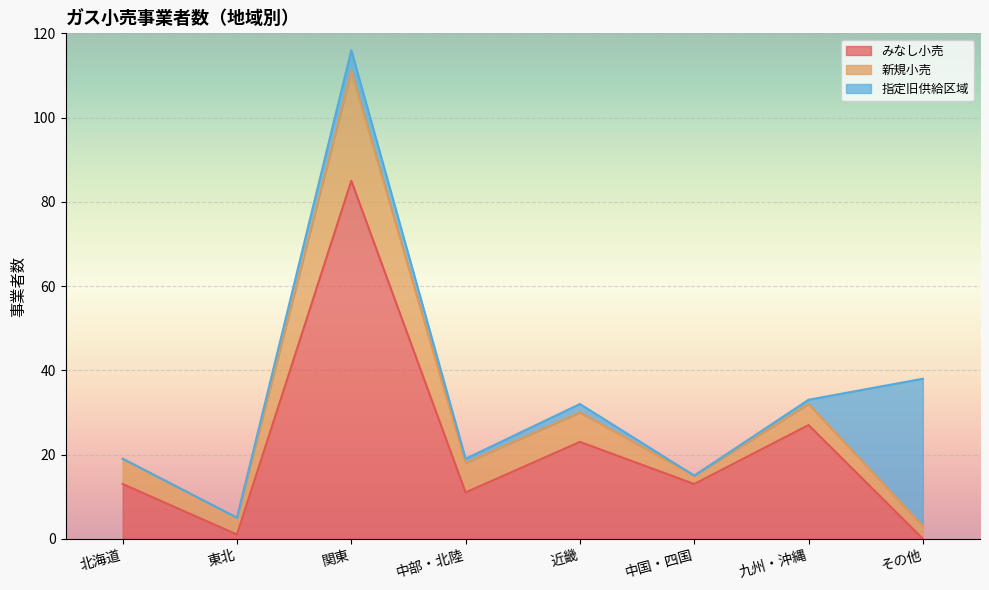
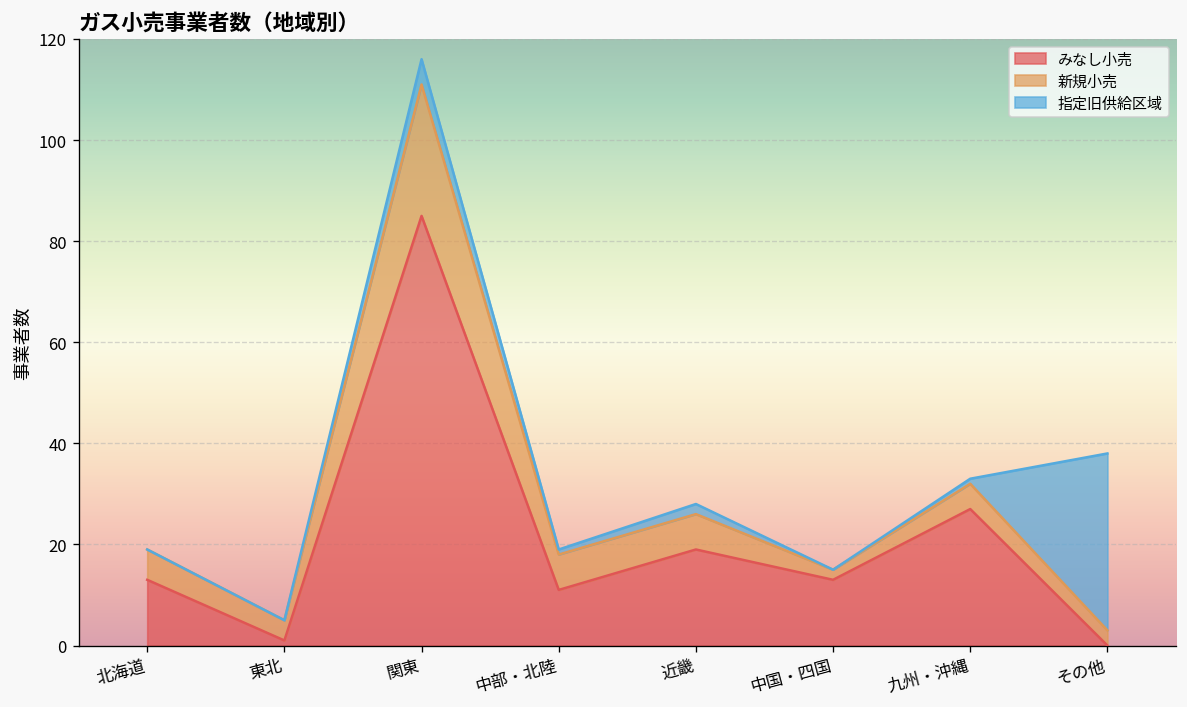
みなし小売, 近畿: 23 -> 19
